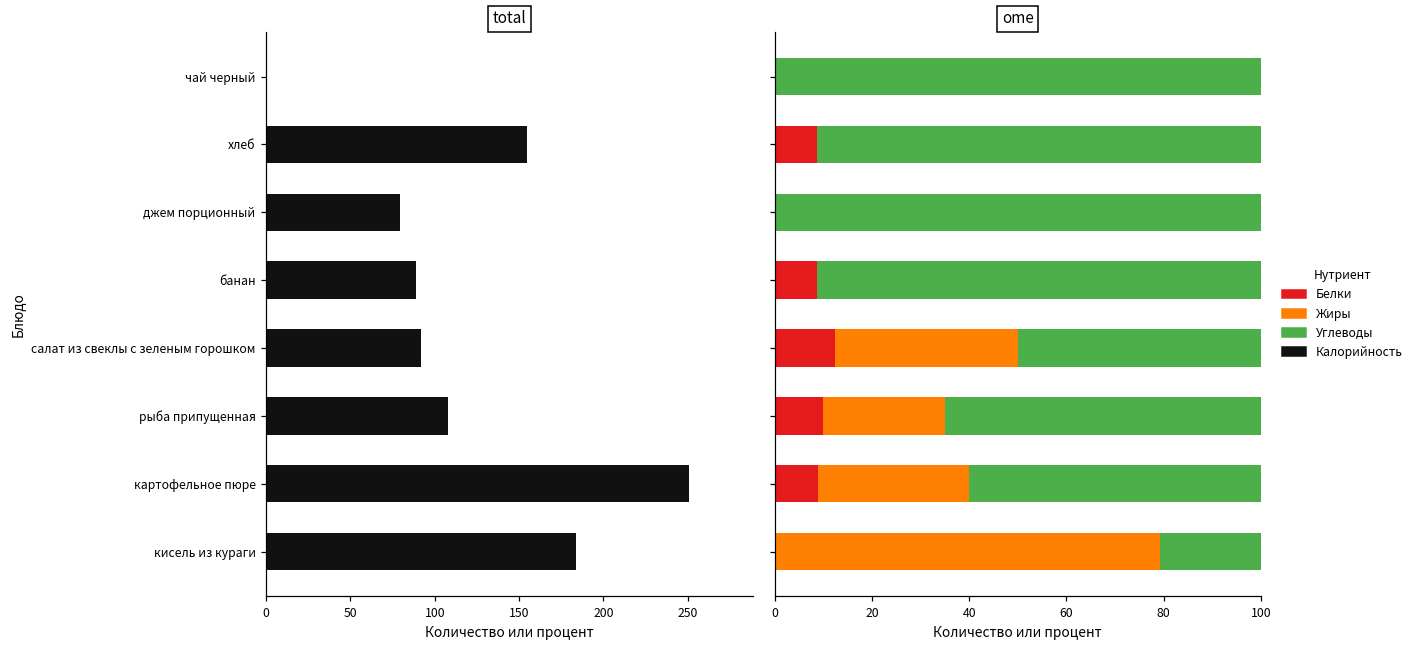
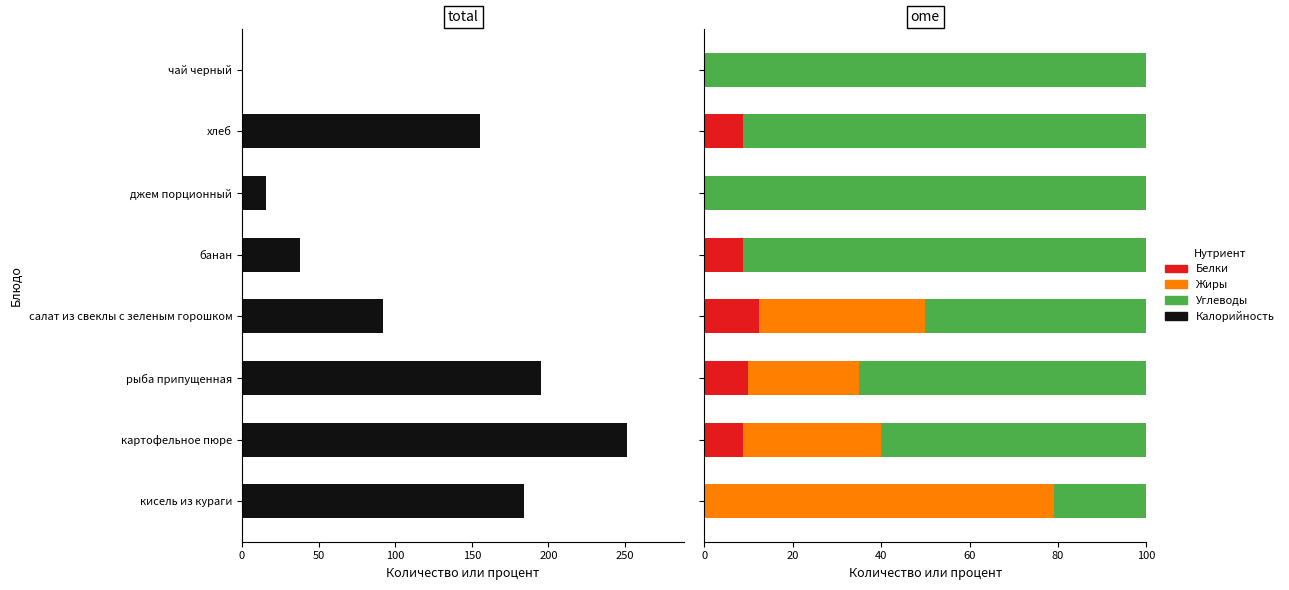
total, джем порционный: 80 -> 16
total, банан: 89 -> 38
total, рыба припущенная: 108 -> 195
